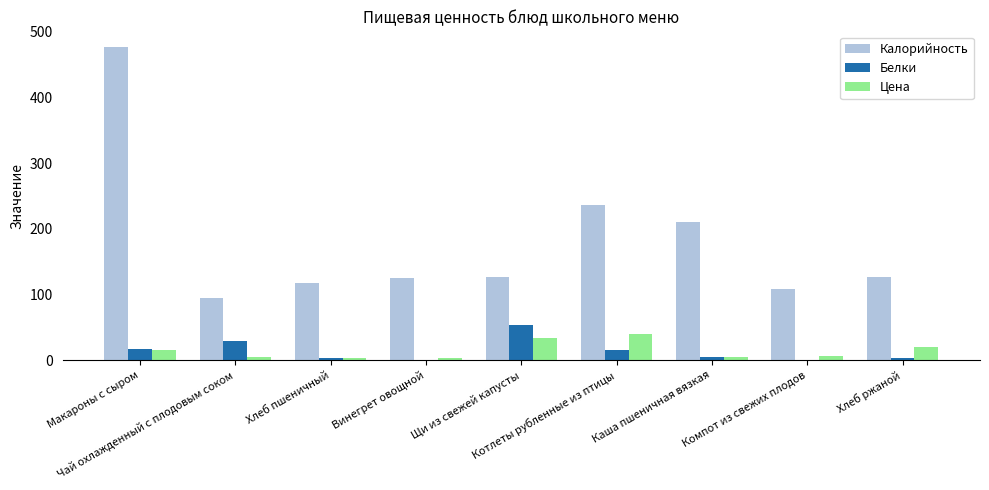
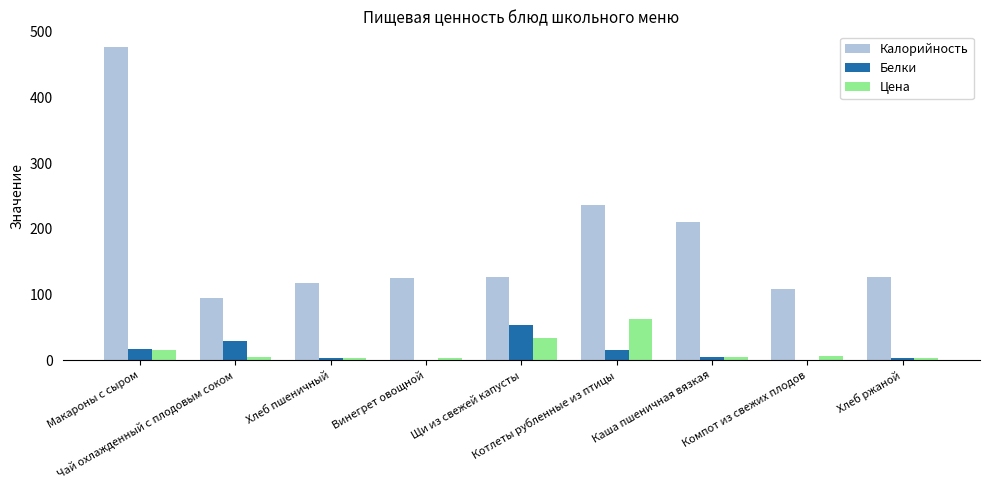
Цена, Котлеты рубленные из птицы: 40 -> 60
Цена, Хлеб ржаной: 20 -> 0
